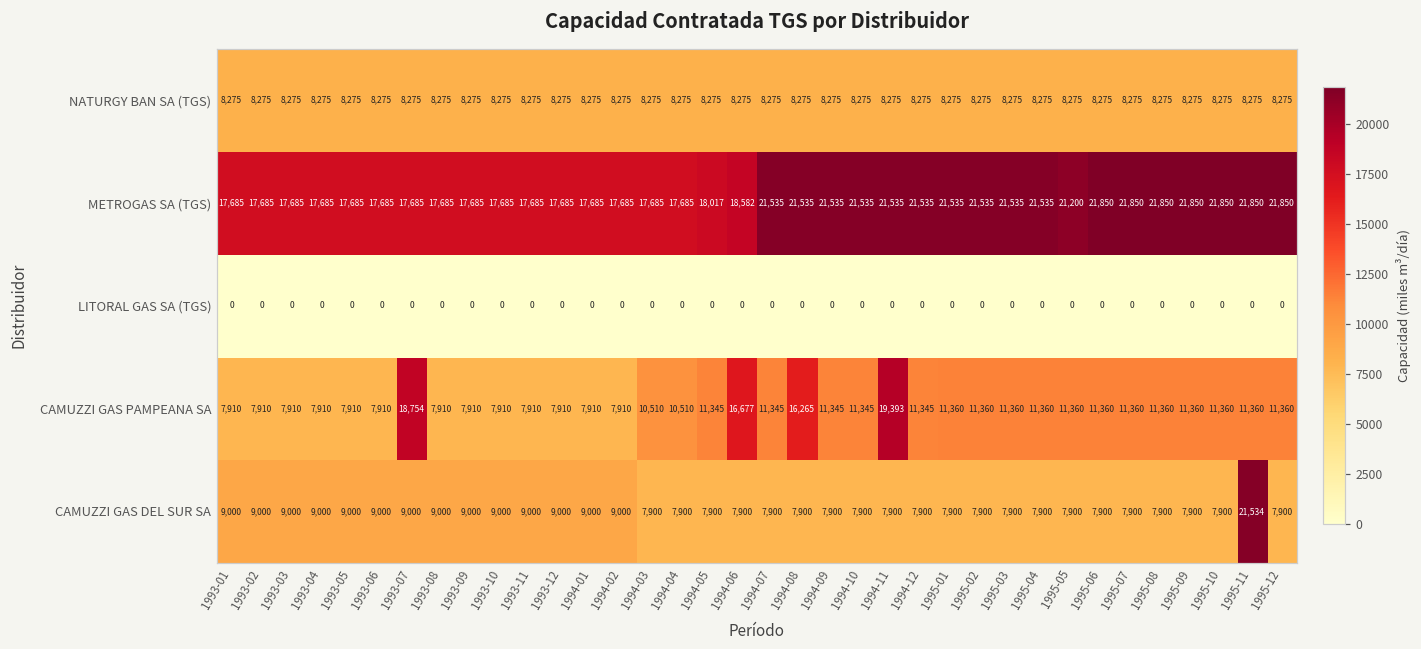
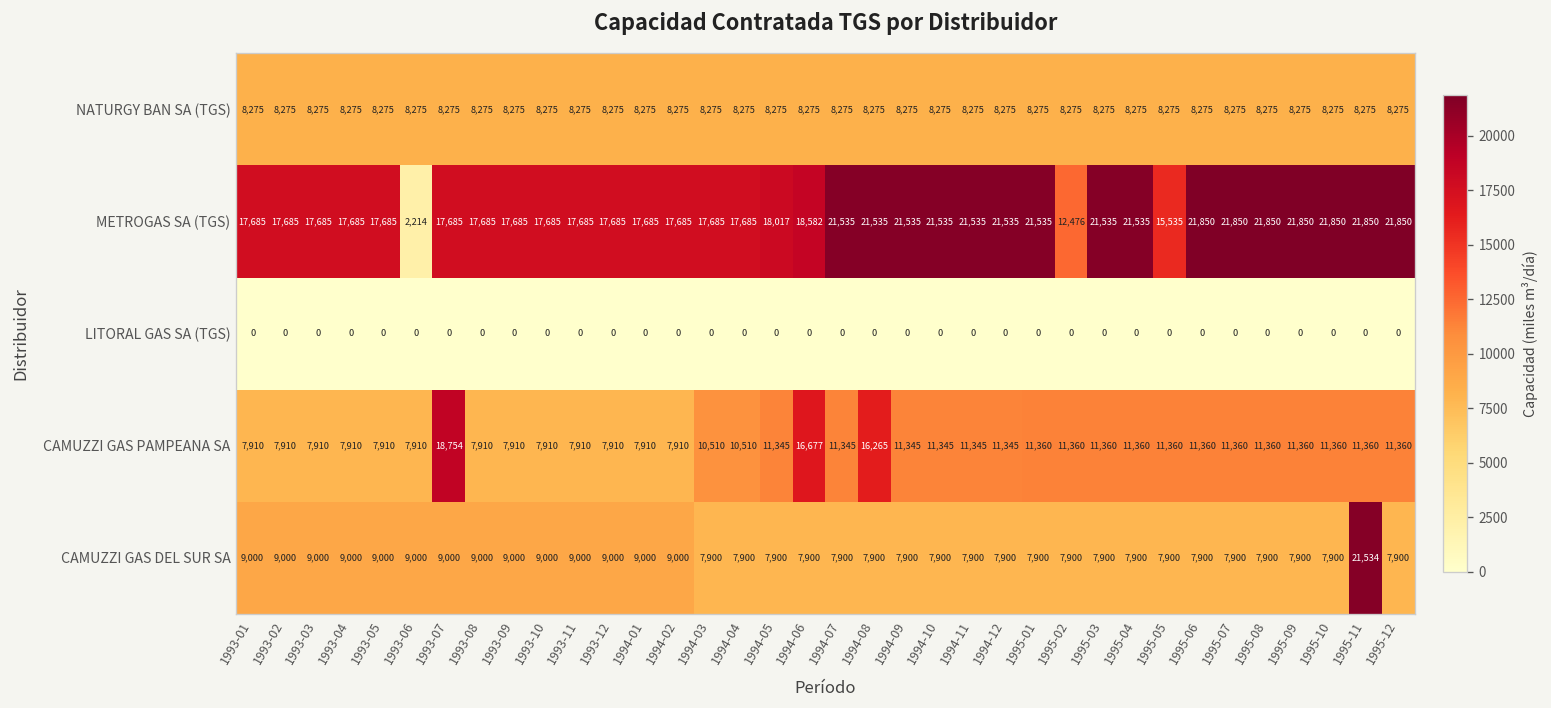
METROGAS SA (TGS), 1993-06: 17,685 -> 2,214
METROGAS SA (TGS), 1995-02: 21,535 -> 12,476
METROGAS SA (TGS), 1995-05: 21,200 -> 15,535
CAMUZZI GAS PAMPEANA SA, 1994-11: 19,393 -> 11,345
